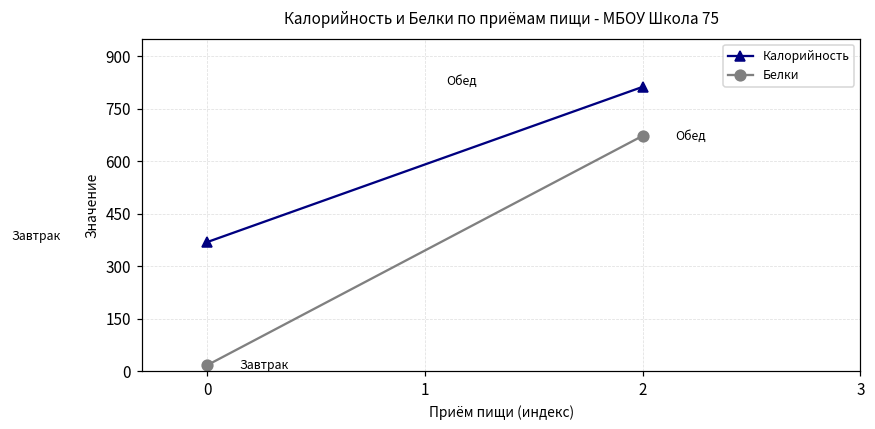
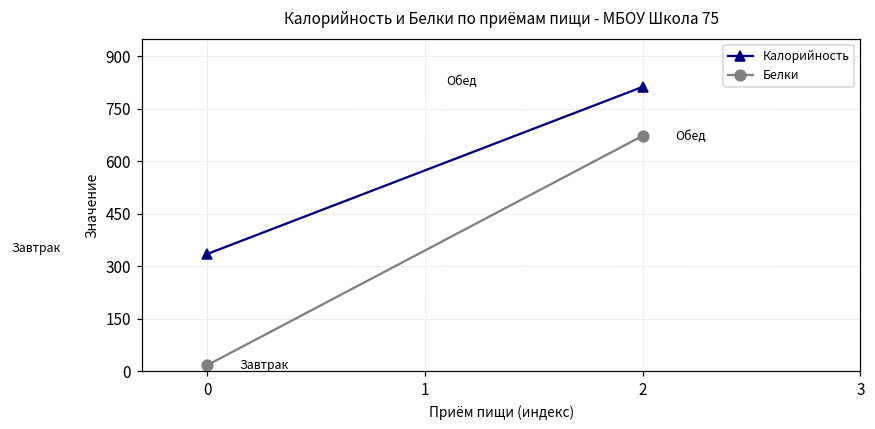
Калорийность, 0: 370 -> 340
